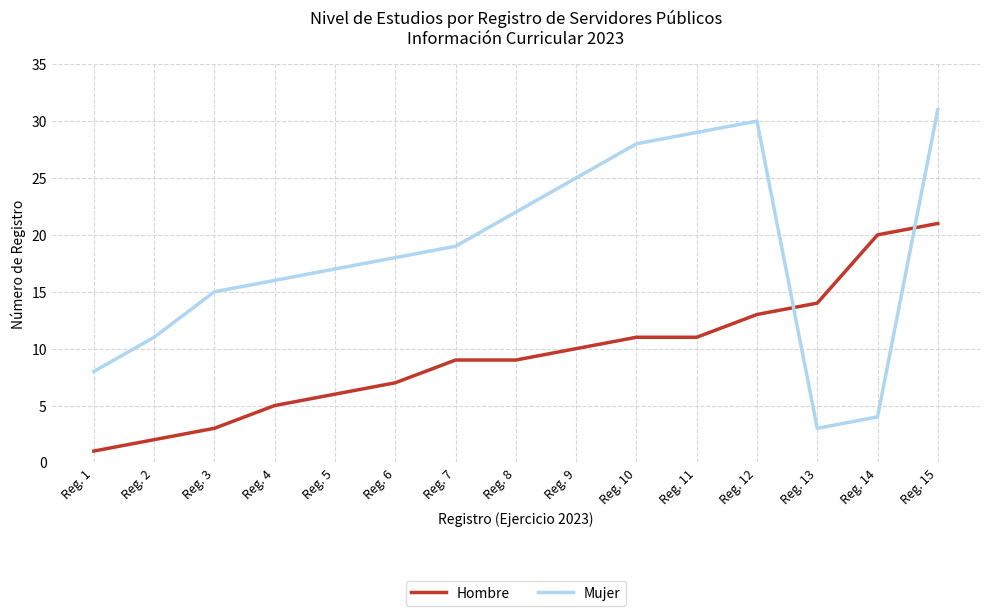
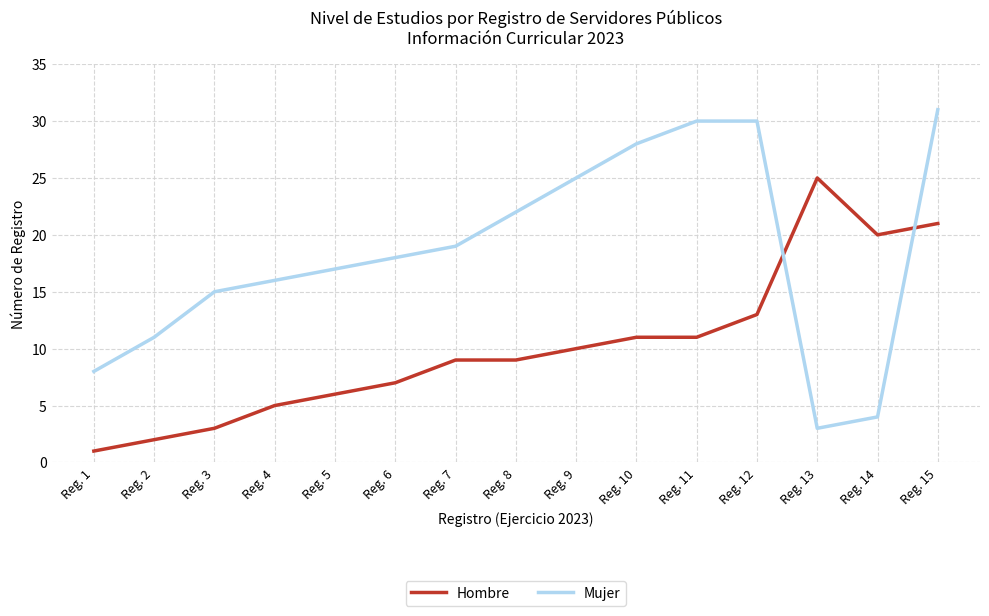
Mujer, Reg. 11: 29 -> 30
Hombre, Reg. 13: 14 -> 25
